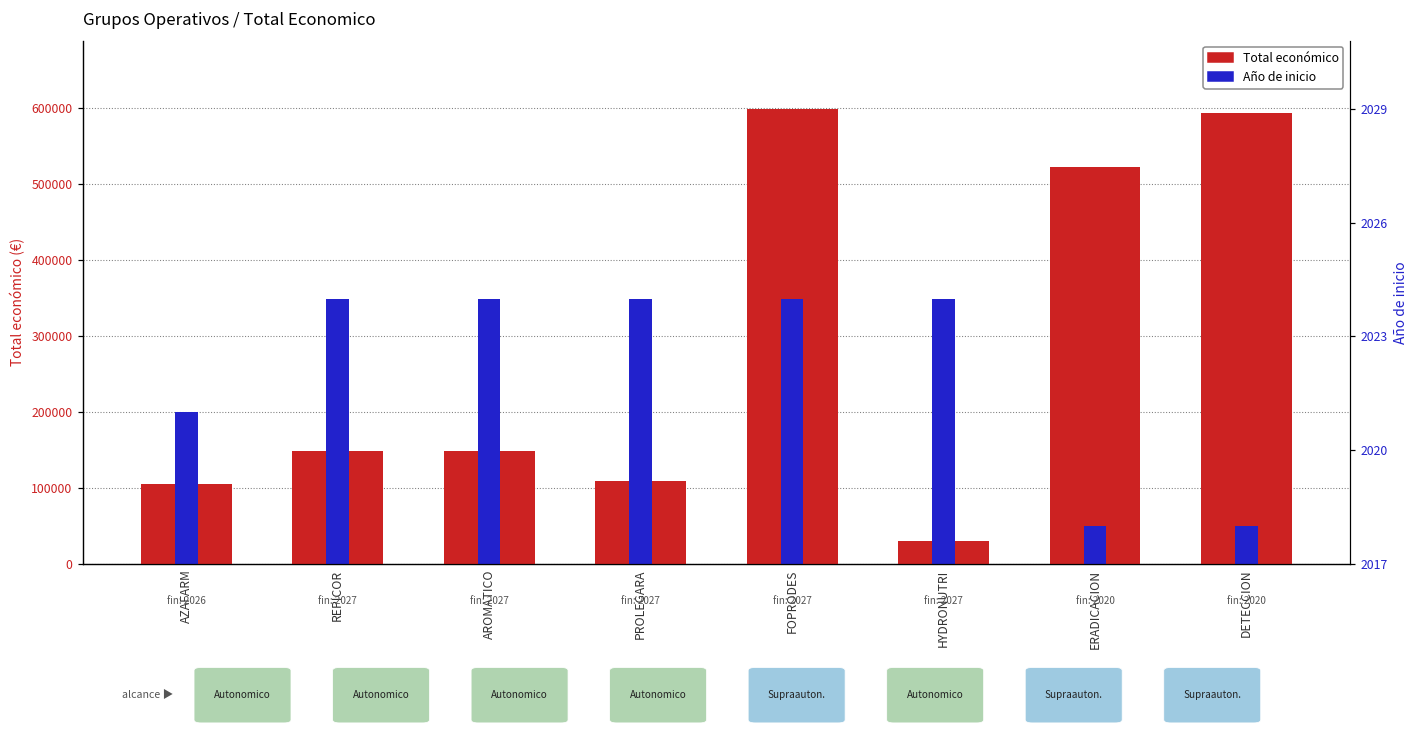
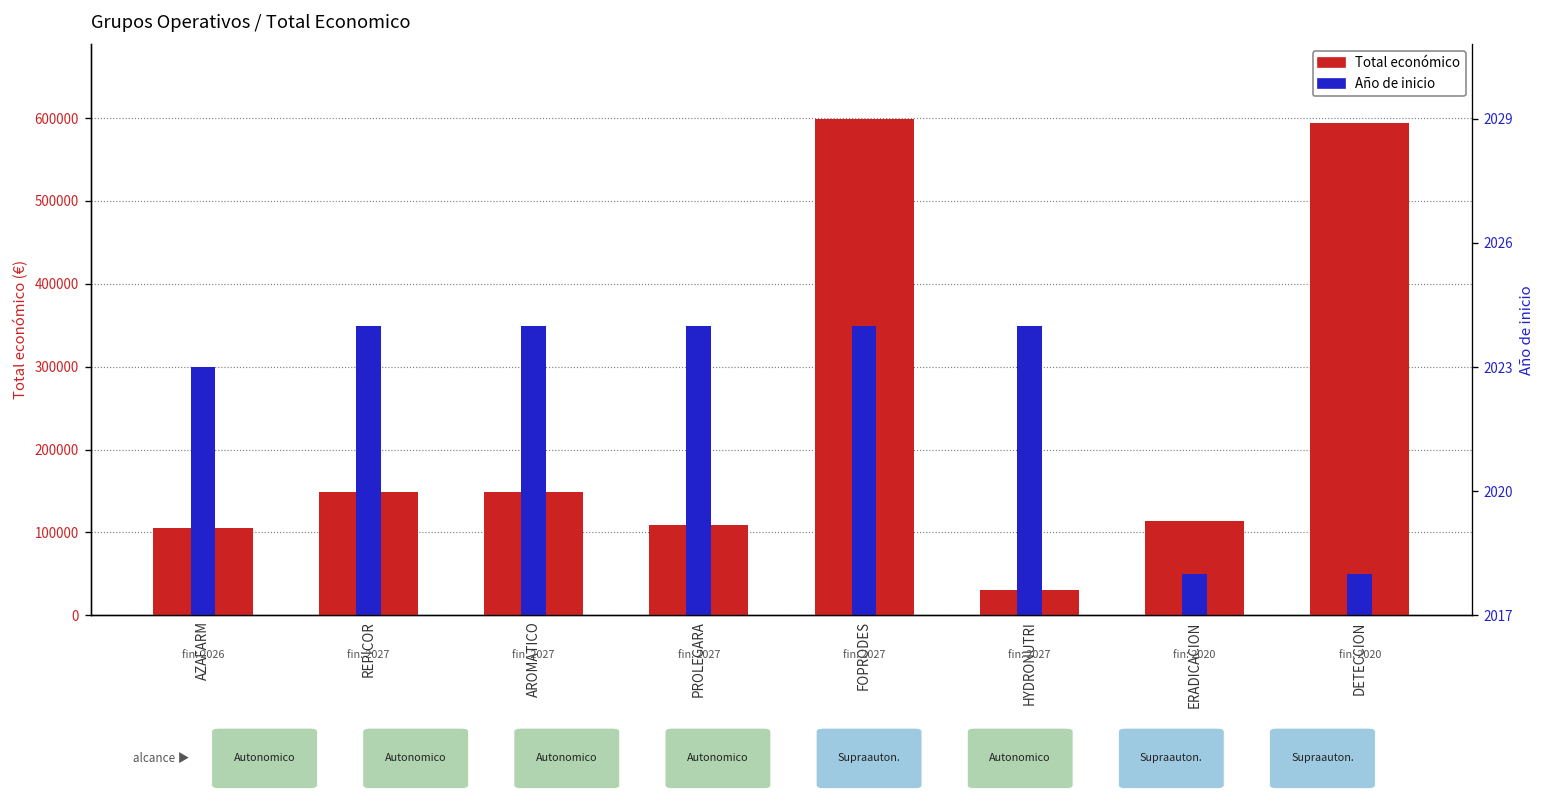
Año de inicio, AZAFARM: 200000 -> 300000
Total económico, ERADICACION: 520000 -> 110000
